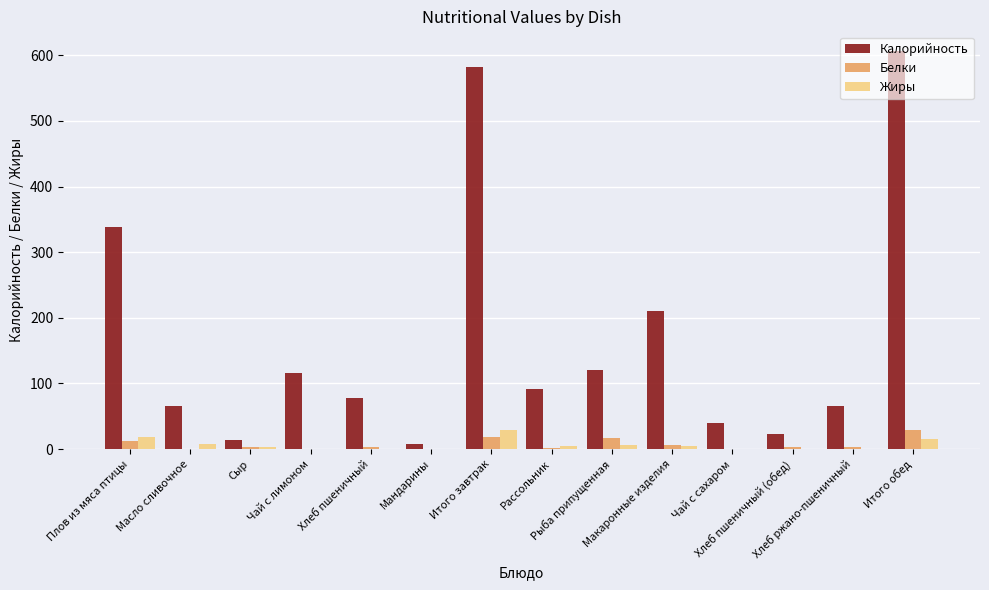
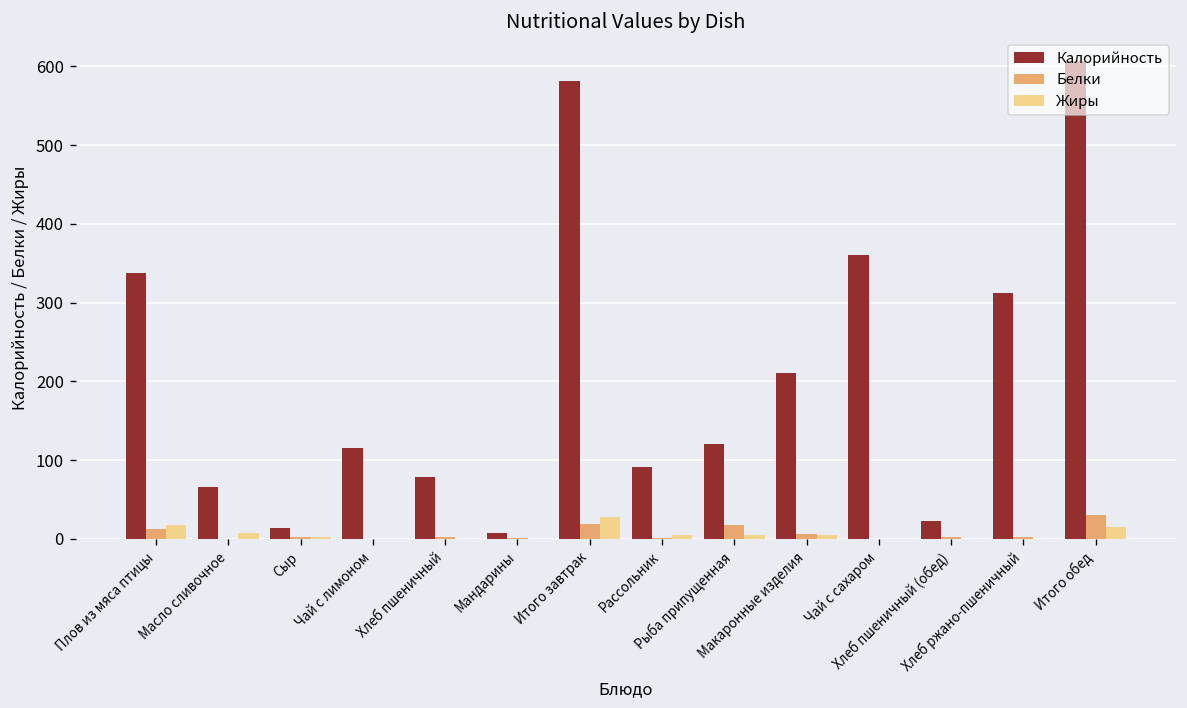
Калорийность, Чай с сахаром: 40 -> 360
Калорийность, Хлеб ржано-пшеничный: 70 -> 310
